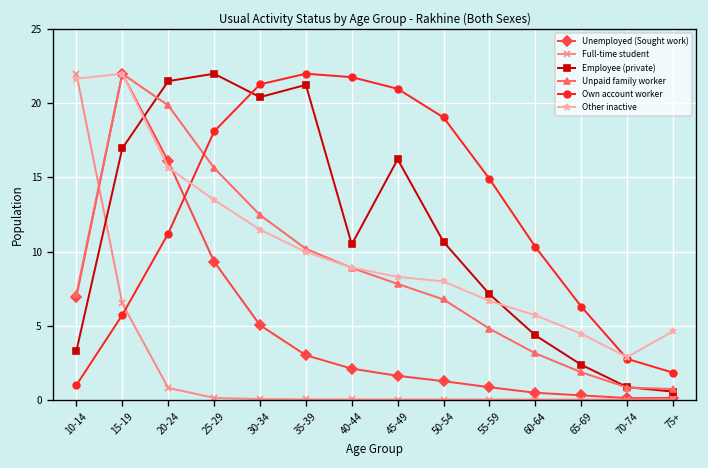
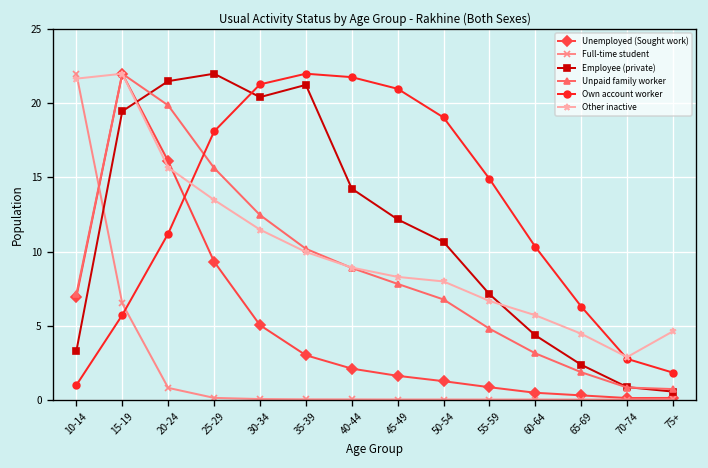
Employee (private), 15-19: 17.0 -> 19.5
Employee (private), 40-44: 10.5 -> 14.2
Employee (private), 45-49: 16.2 -> 12.2
